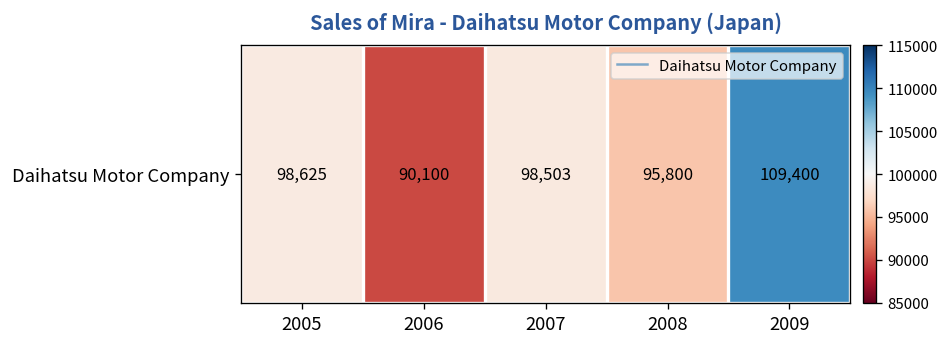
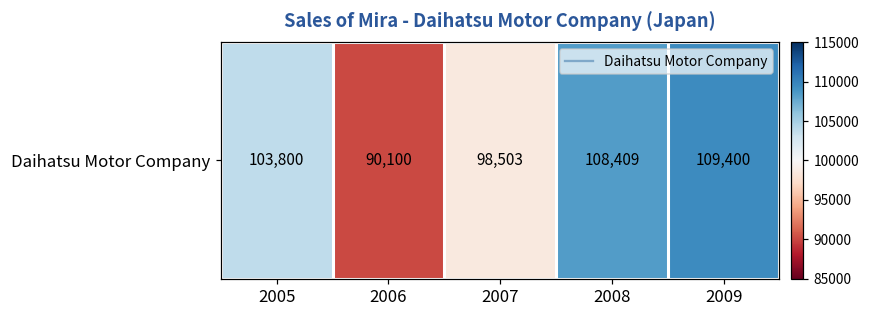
Daihatsu Motor Company, 2005: 98,625 -> 103,800
Daihatsu Motor Company, 2008: 95,800 -> 108,409
